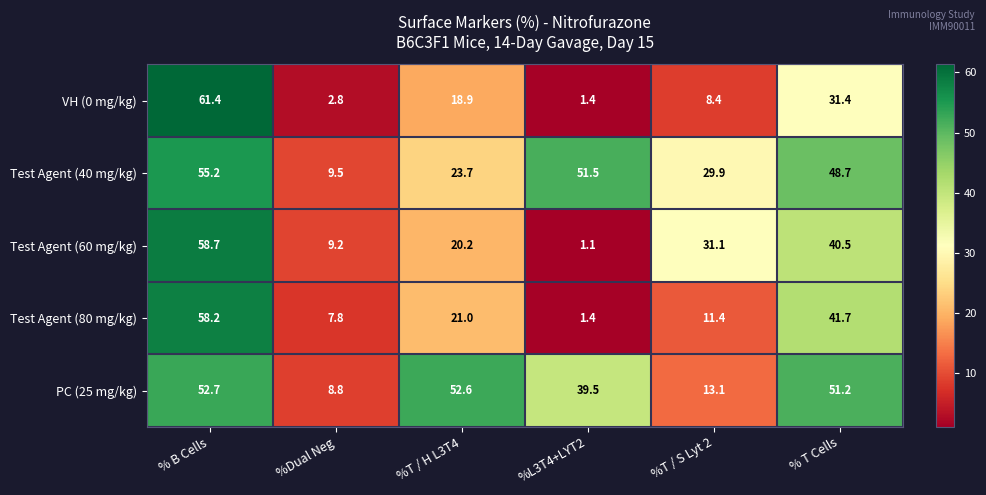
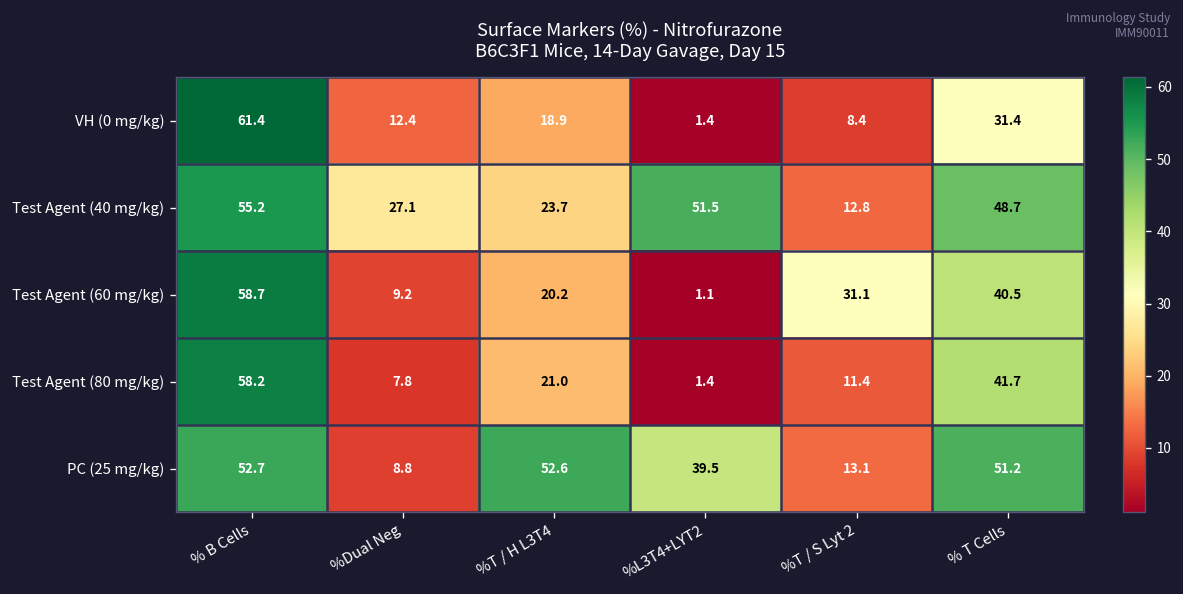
VH (0 mg/kg), %Dual Neg: 2.8 -> 12.4
Test Agent (40 mg/kg), %Dual Neg: 9.5 -> 27.1
Test Agent (40 mg/kg), %T / S Lyt 2: 29.9 -> 12.8
